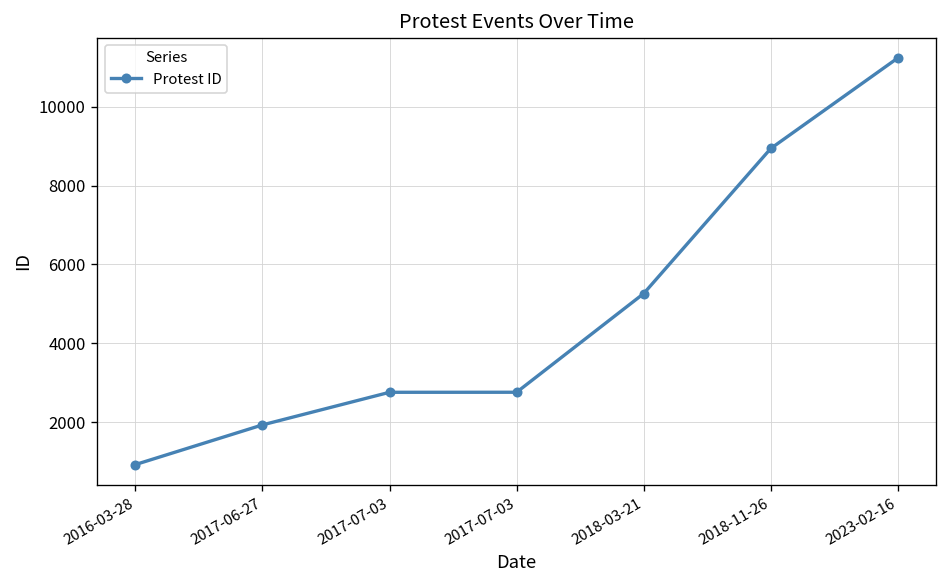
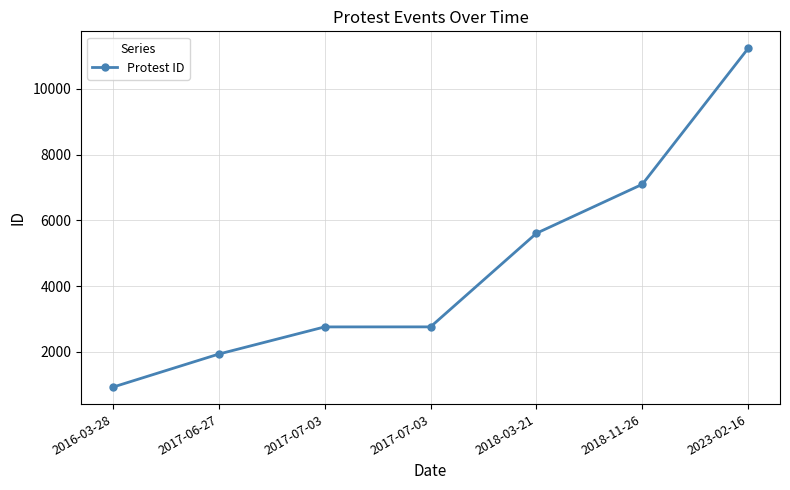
2018-03-21: 5300 -> 5600
2018-11-26: 8900 -> 7100
